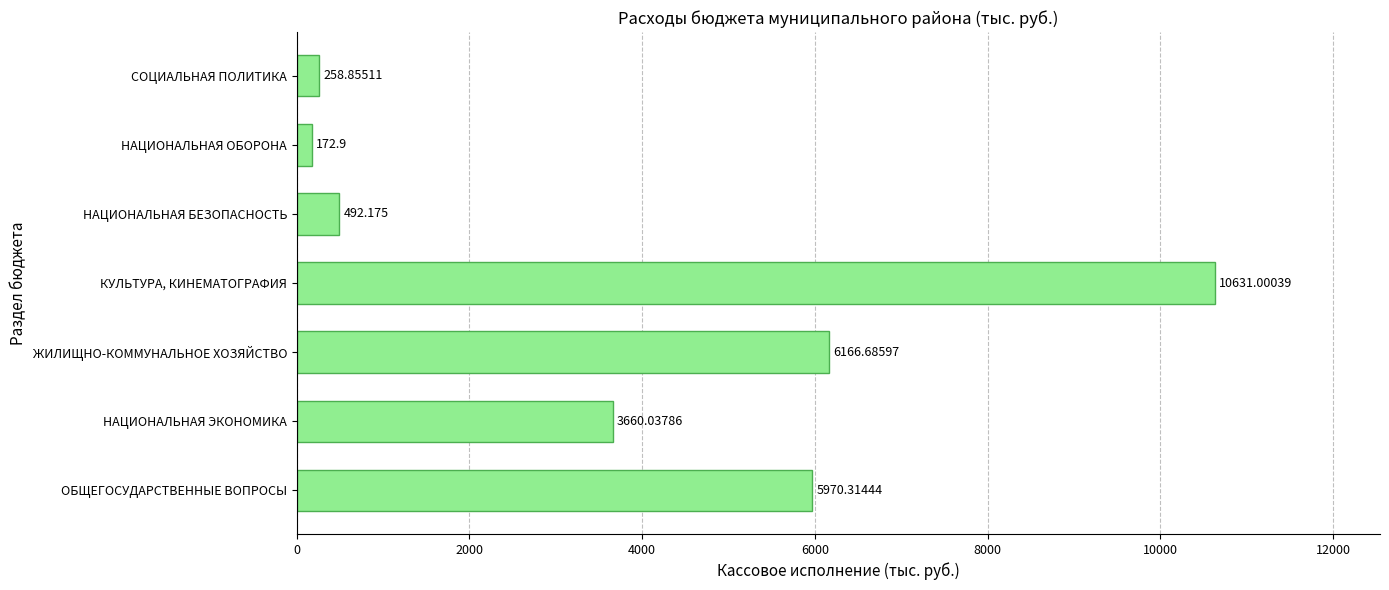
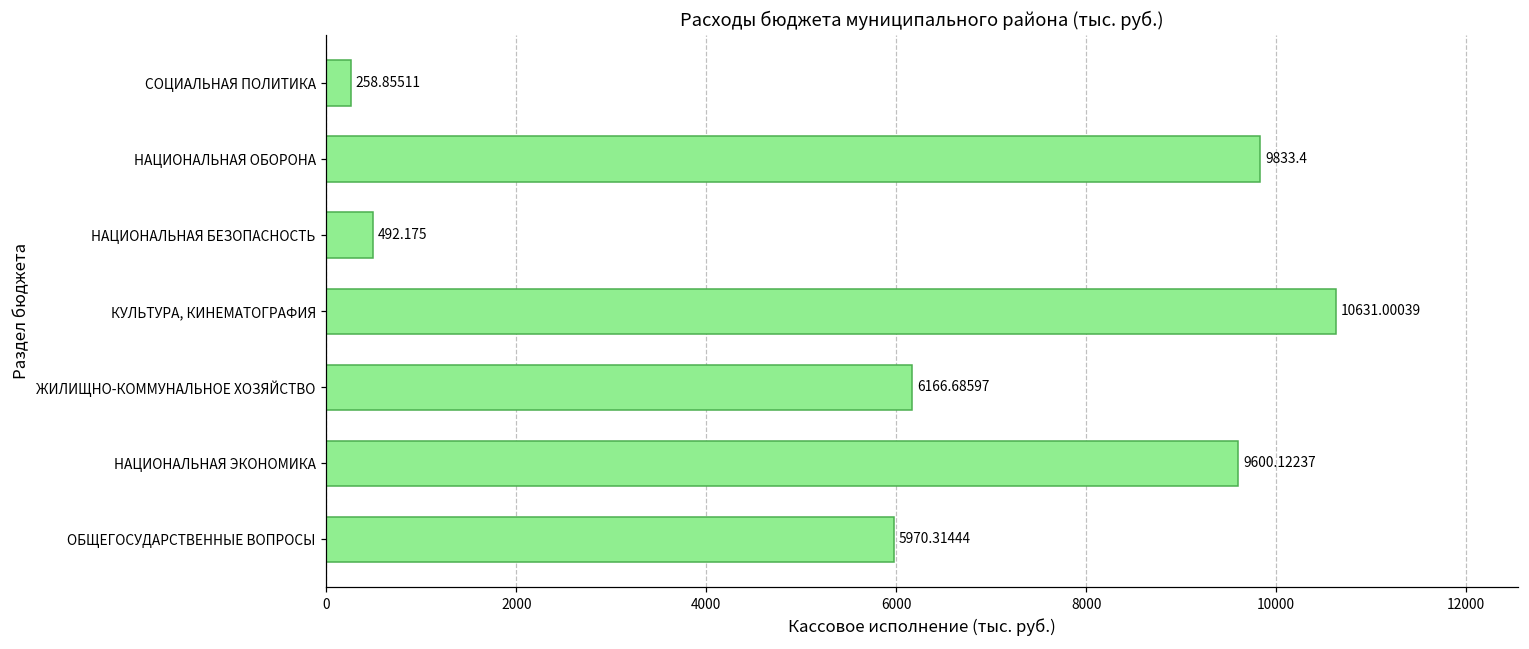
НАЦИОНАЛЬНАЯ ОБОРОНА: 172.9 -> 9833.4
НАЦИОНАЛЬНАЯ ЭКОНОМИКА: 3660.03786 -> 9600.12237
